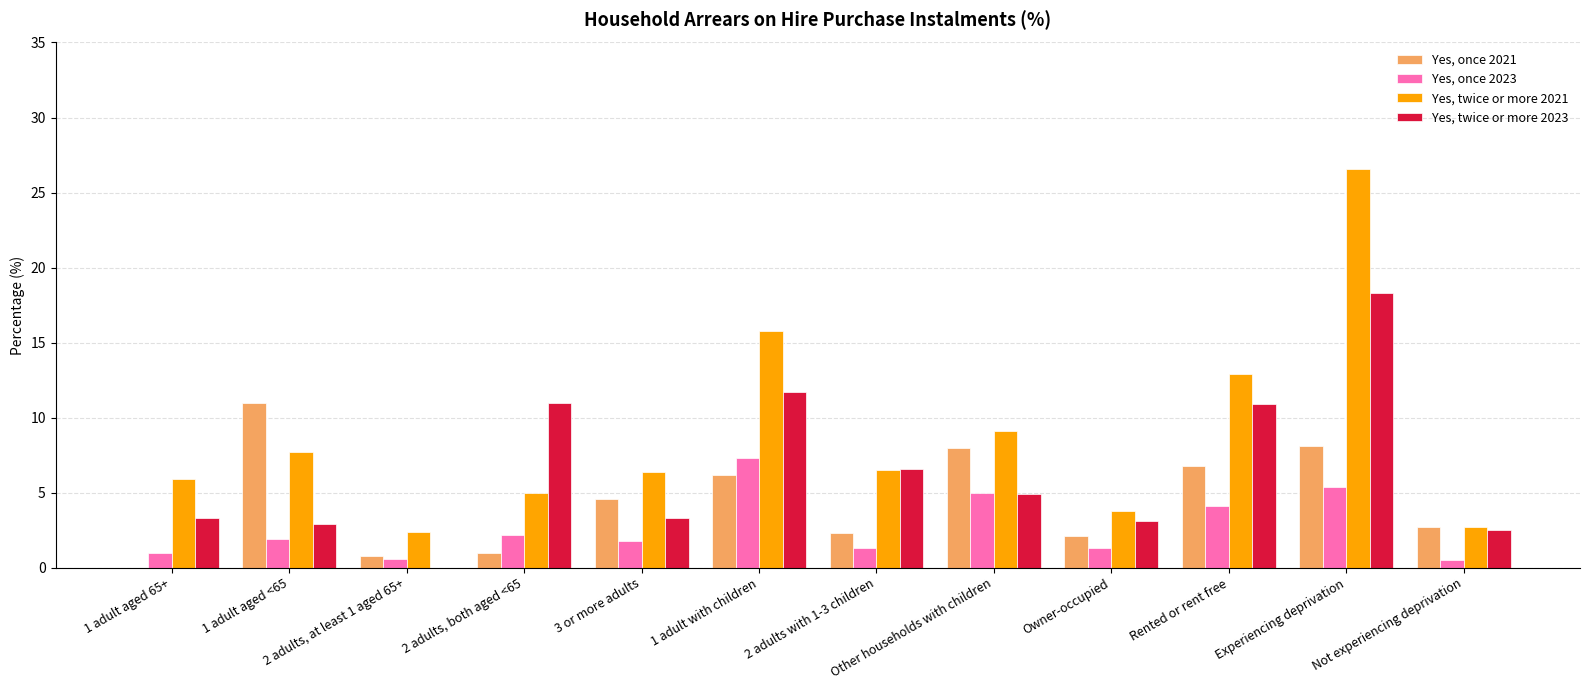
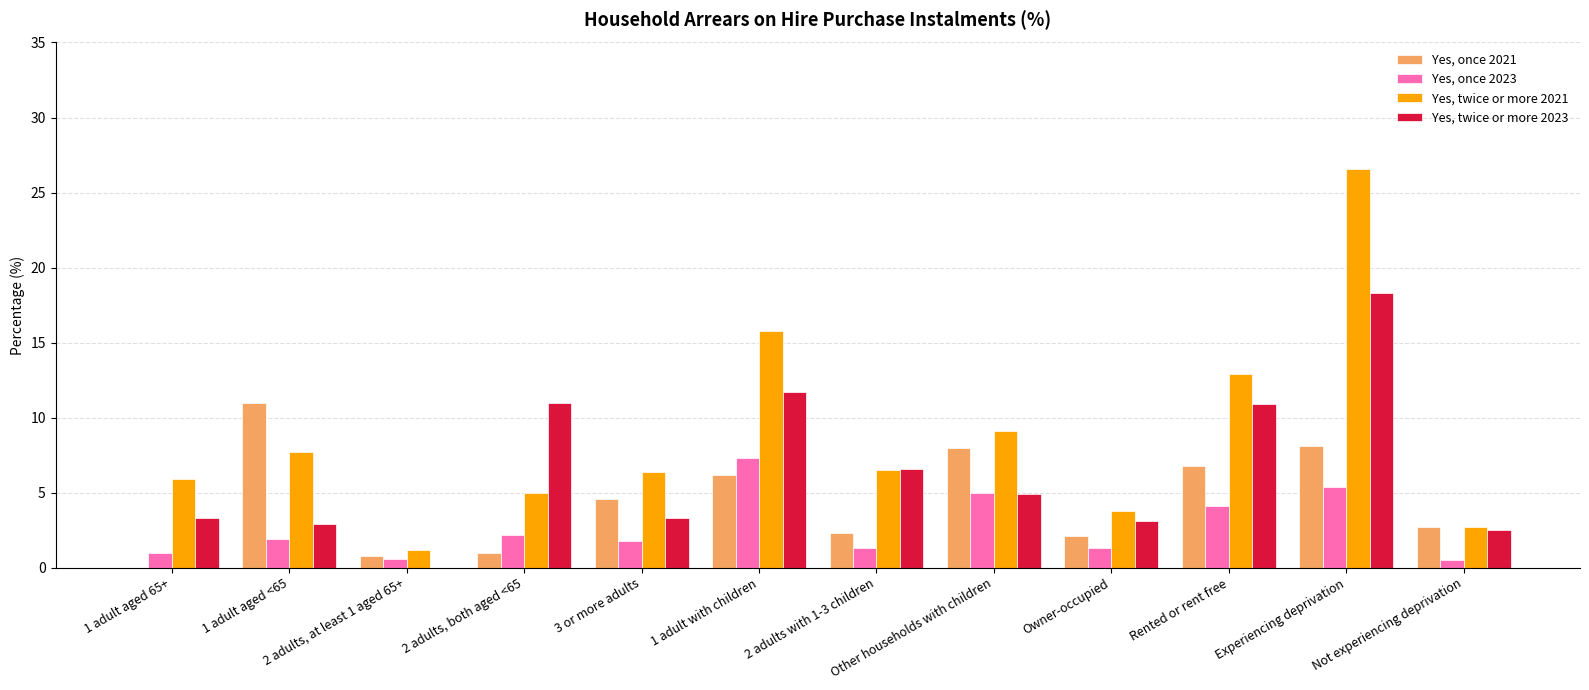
Yes, twice or more 2021, 2 adults, at least 1 aged 65+: 2.4 -> 1.2
